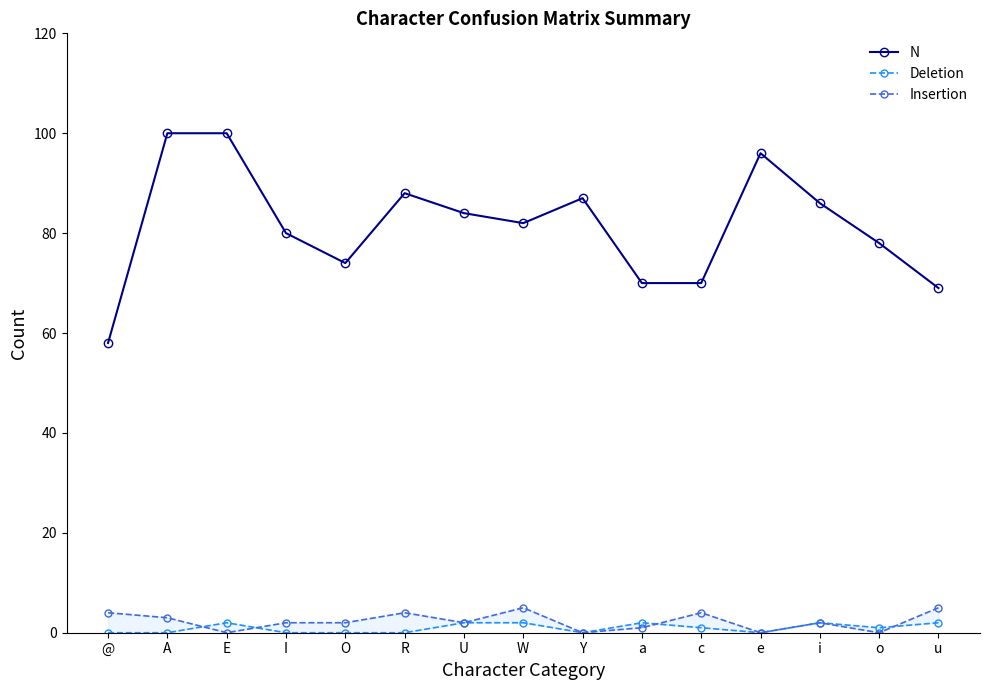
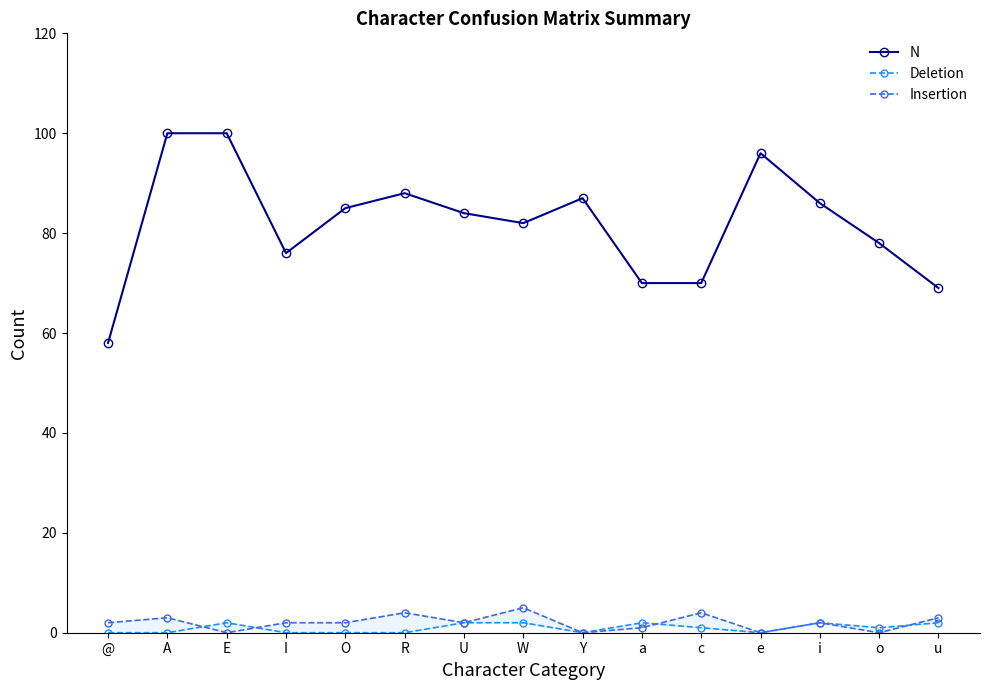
Insertion, @: 4 -> 2
N, I: 80 -> 76
N, O: 74 -> 85
Insertion, u: 5 -> 3
